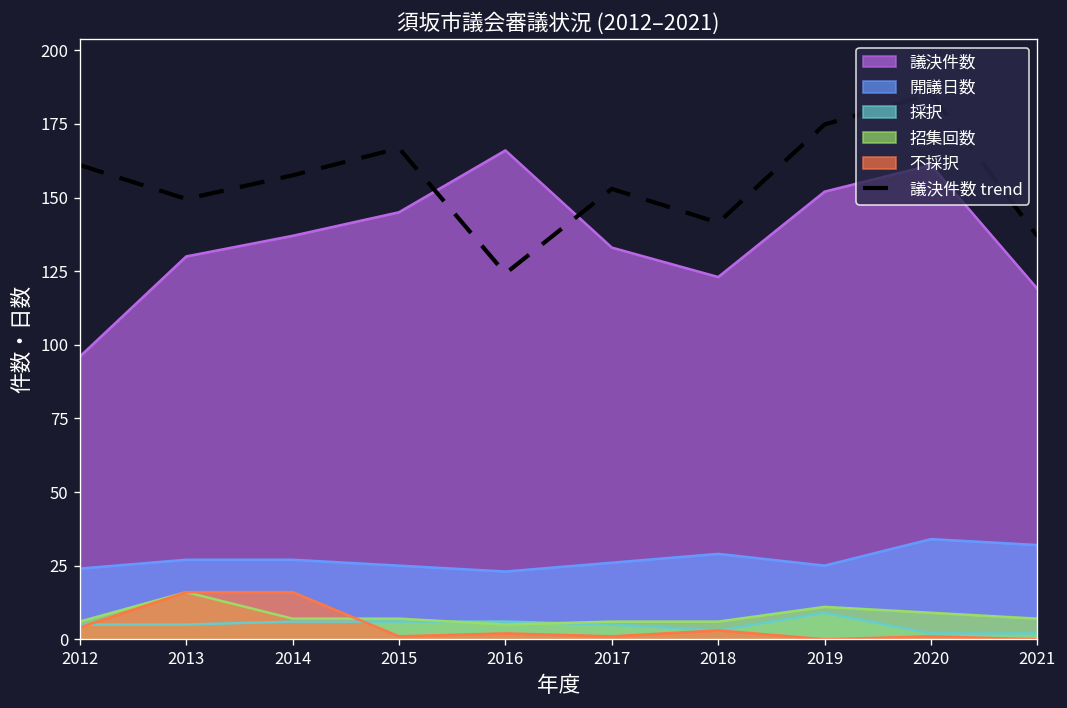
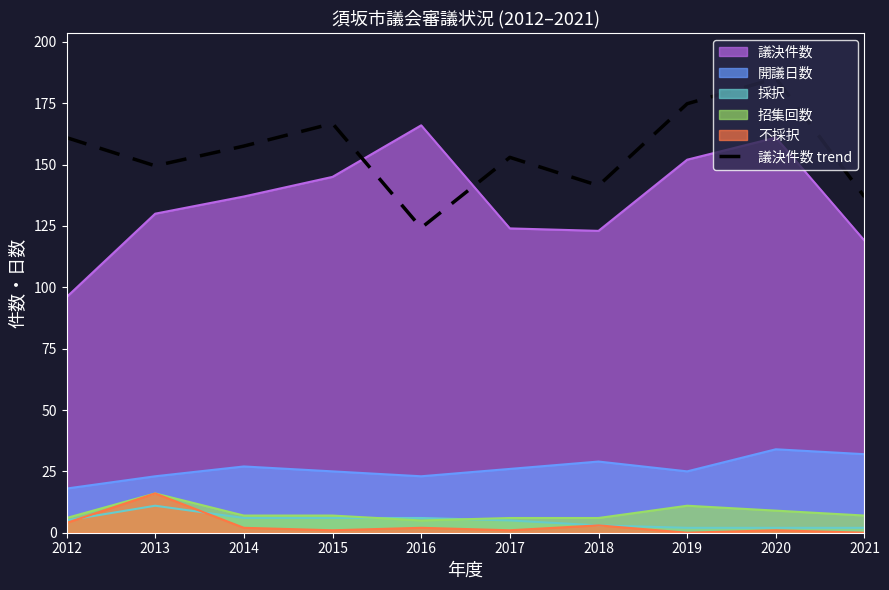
開議日数, 2012: 24 -> 18
開議日数, 2013: 27 -> 23
採択, 2013: 5 -> 11
不採択, 2014: 16 -> 2
議決件数, 2017: 133 -> 124
採択, 2019: 9 -> 2
